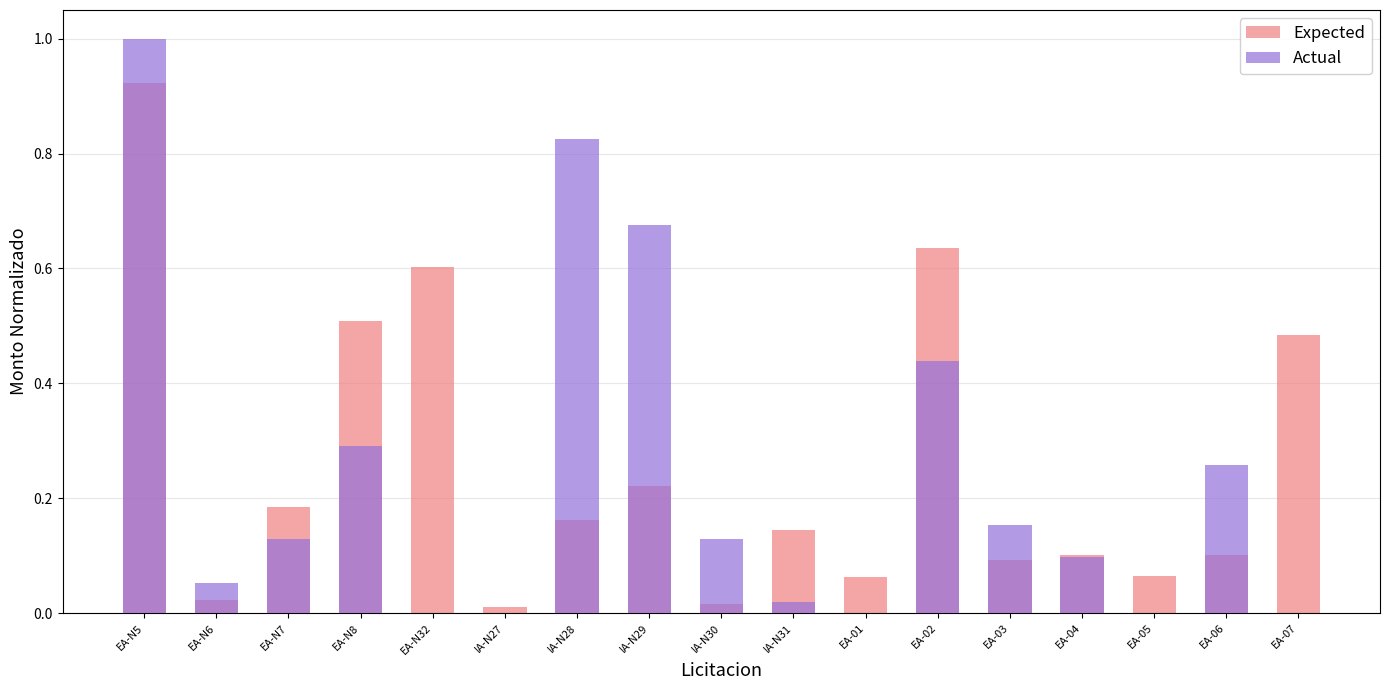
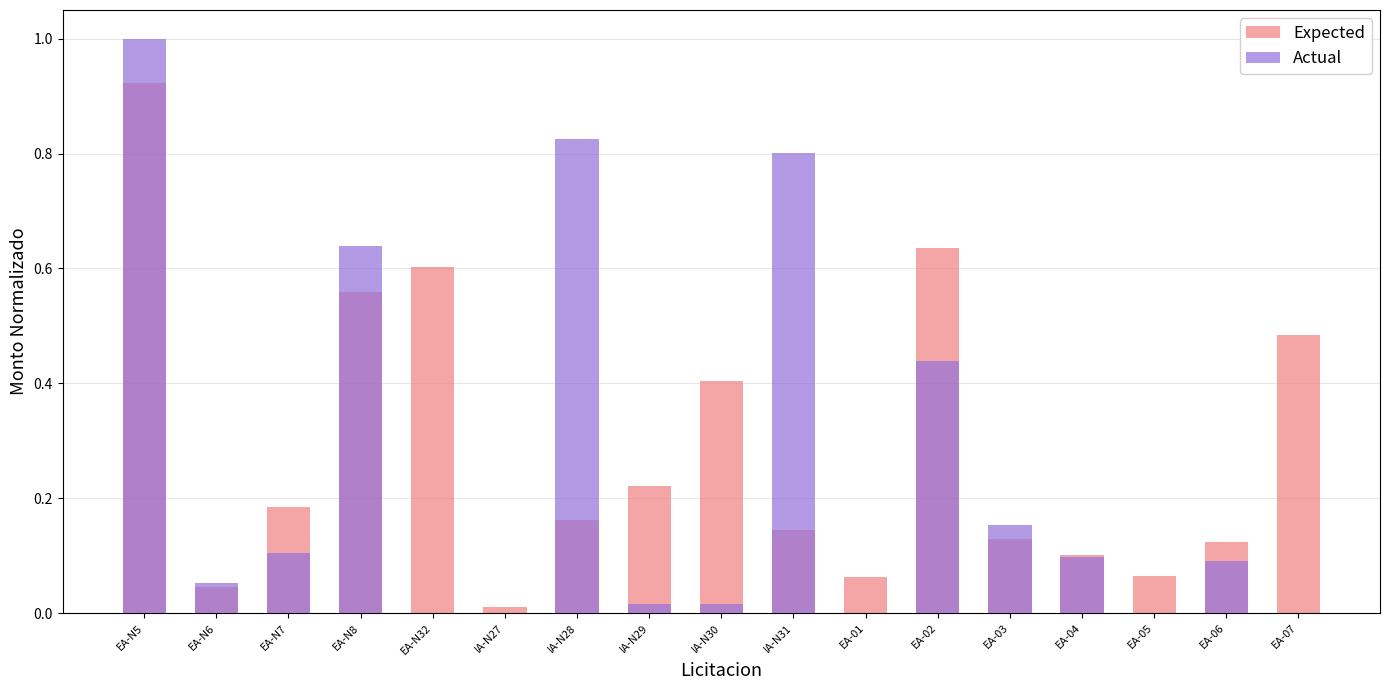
Expected, EA-N6: 0.02 -> 0.05
Actual, EA-N7: 0.13 -> 0.10
Expected, EA-N8: 0.51 -> 0.56
Actual, EA-N8: 0.29 -> 0.64
Actual, IA-N29: 0.68 -> 0.02
Expected, IA-N30: 0.02 -> 0.40
Actual, IA-N30: 0.13 -> 0.02
Actual, IA-N31: 0.02 -> 0.80
Expected, EA-03: 0.09 -> 0.13
Expected, EA-06: 0.10 -> 0.12
Actual, EA-06: 0.26 -> 0.09
